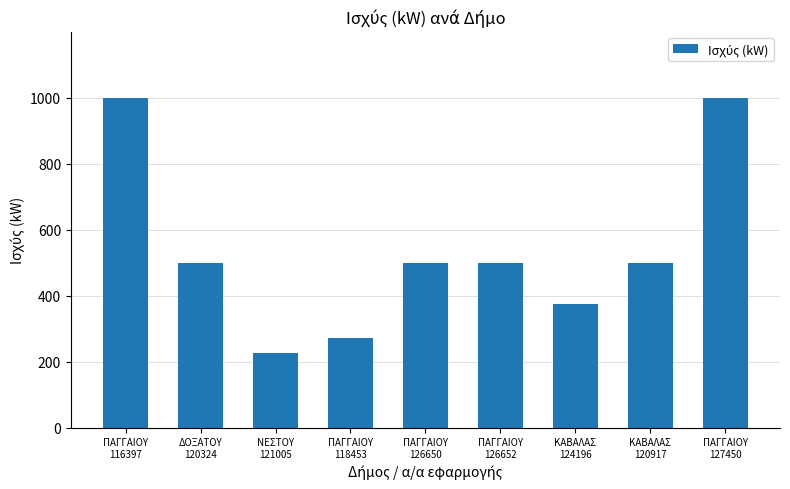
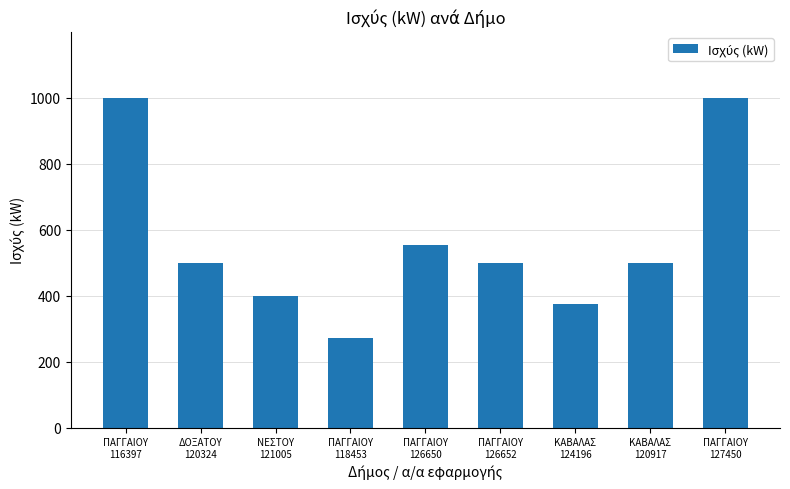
ΝΕΣΤΟΥ 121005: 230 -> 400
ΠΑΓΓΑΙΟΥ 126650: 500 -> 550
